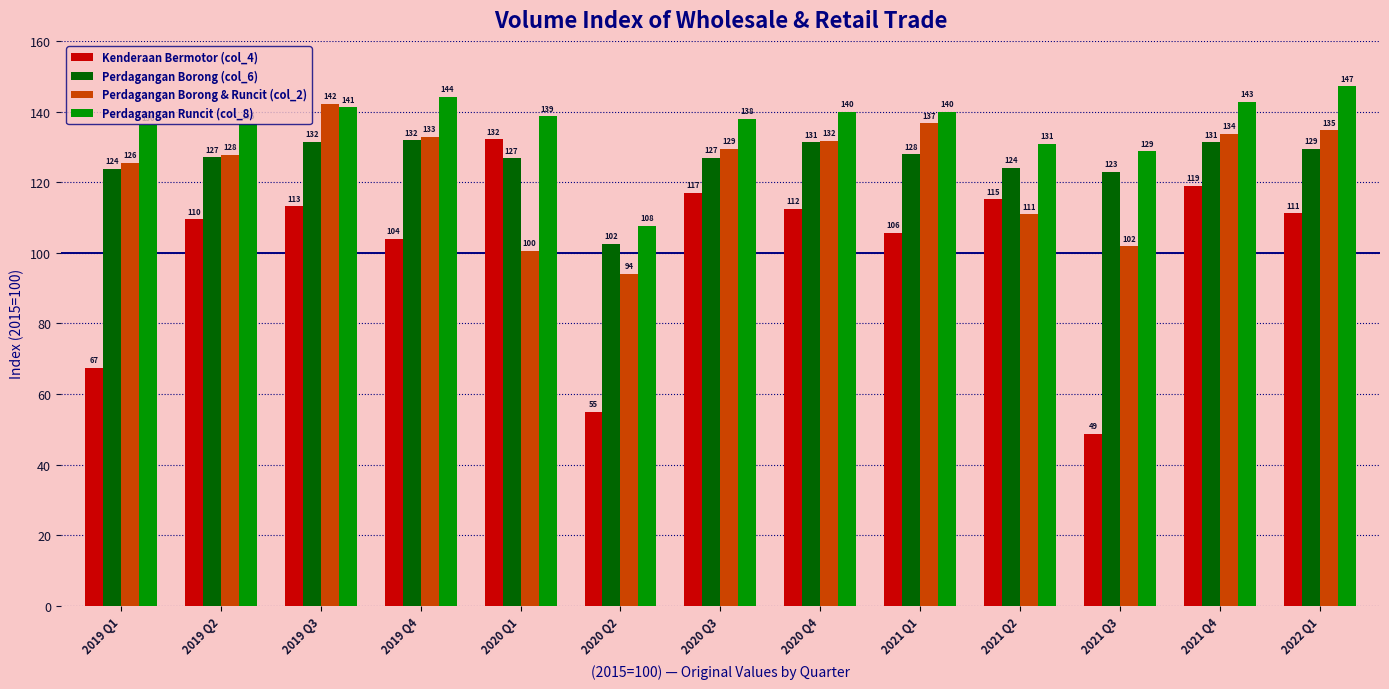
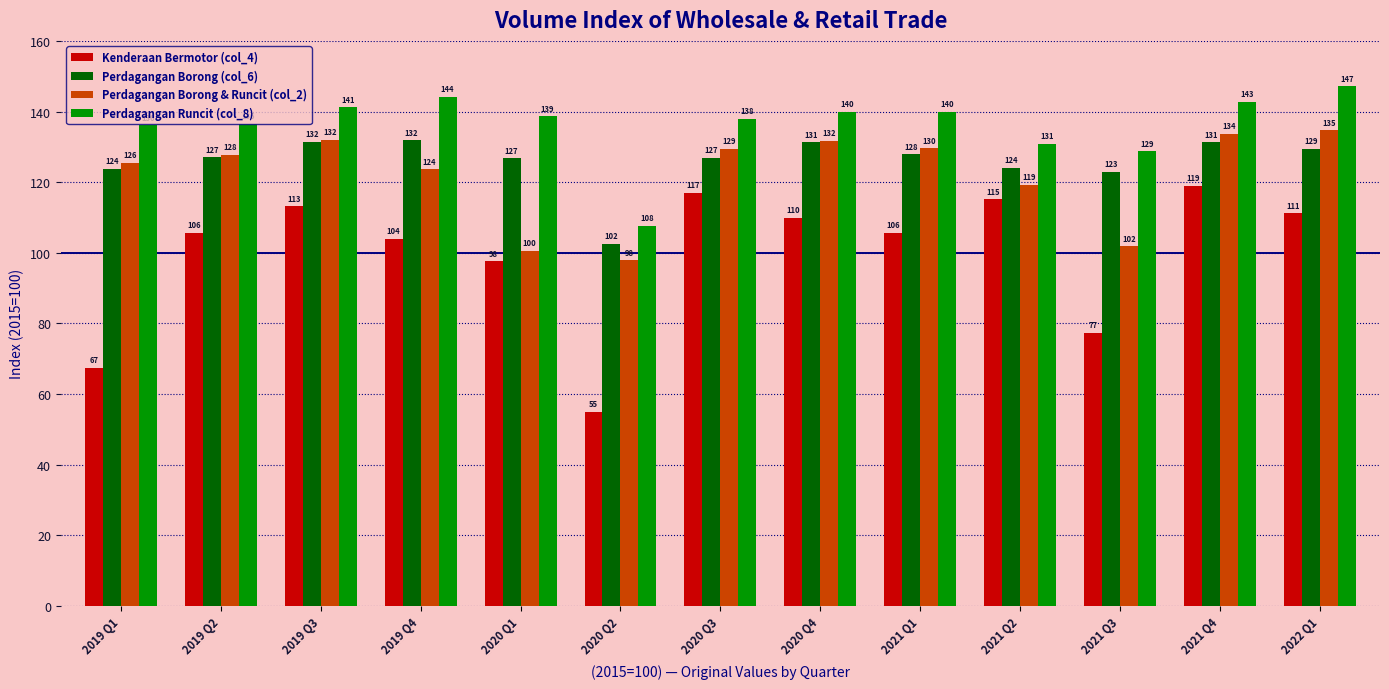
Kenderaan Bermotor (col_4), 2019 Q2: 110 -> 106
Perdagangan Borong & Runcit (col_2), 2019 Q3: 142 -> 132
Perdagangan Borong & Runcit (col_2), 2019 Q4: 133 -> 124
Kenderaan Bermotor (col_4), 2020 Q1: 132 -> 98
Perdagangan Borong & Runcit (col_2), 2020 Q2: 94 -> 98
Kenderaan Bermotor (col_4), 2020 Q4: 112 -> 110
Perdagangan Borong & Runcit (col_2), 2021 Q1: 137 -> 130
Perdagangan Borong & Runcit (col_2), 2021 Q2: 111 -> 119
Kenderaan Bermotor (col_4), 2021 Q3: 49 -> 77
